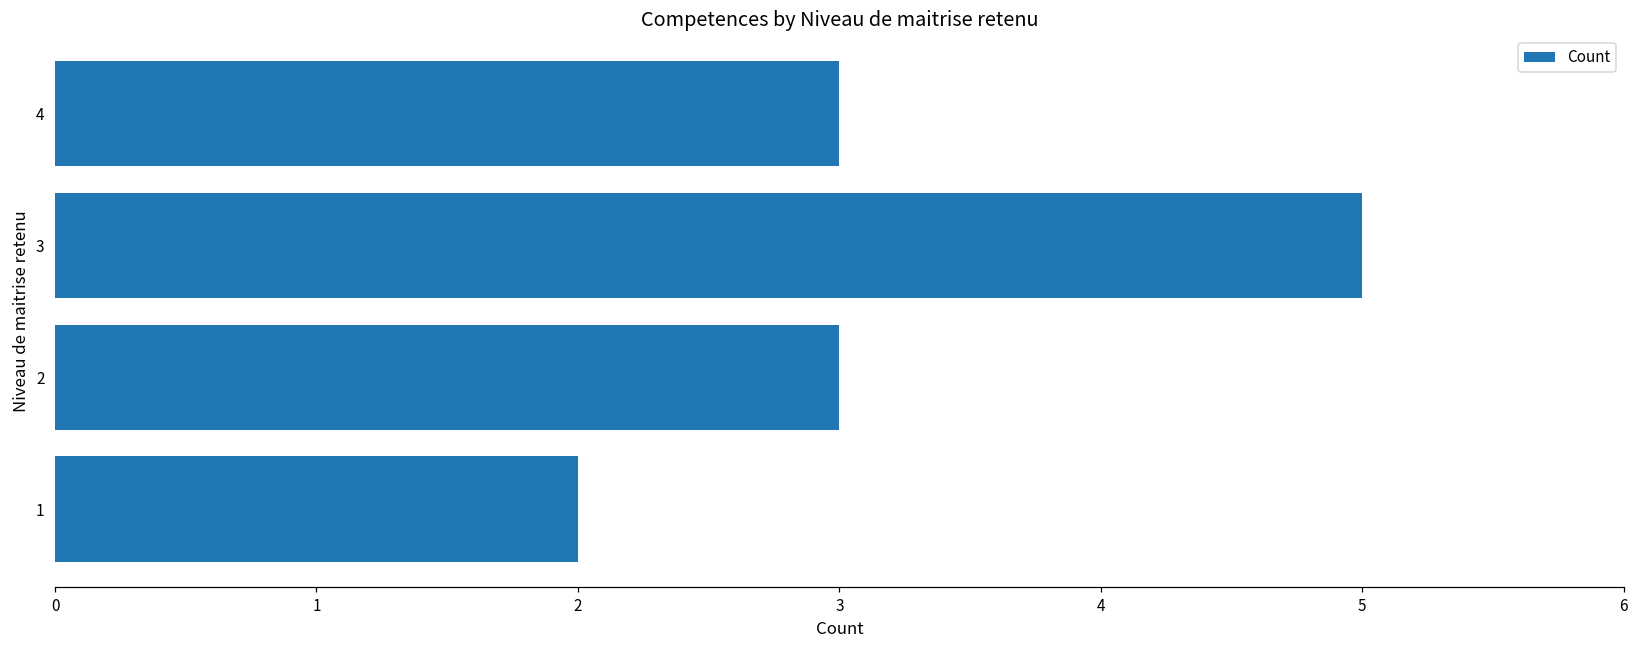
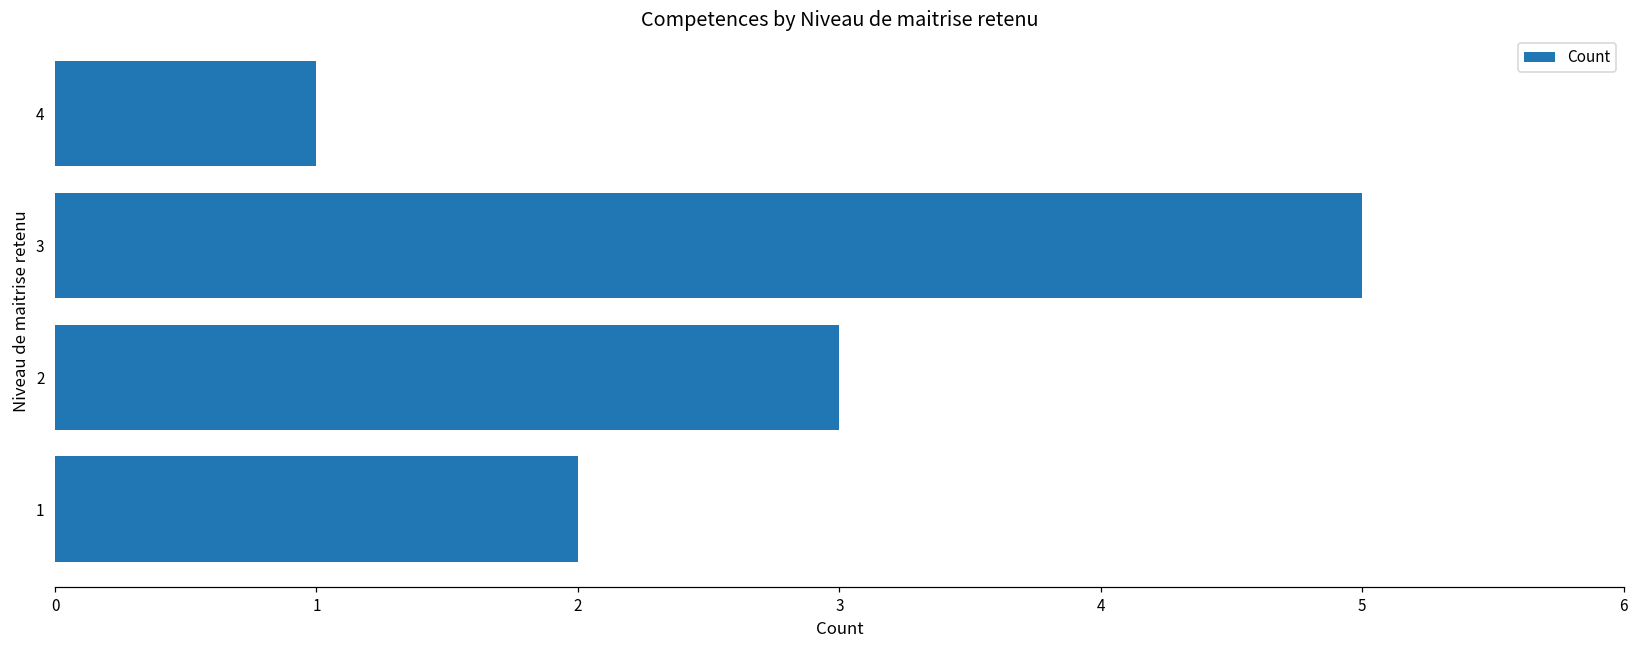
4: 3 -> 1
